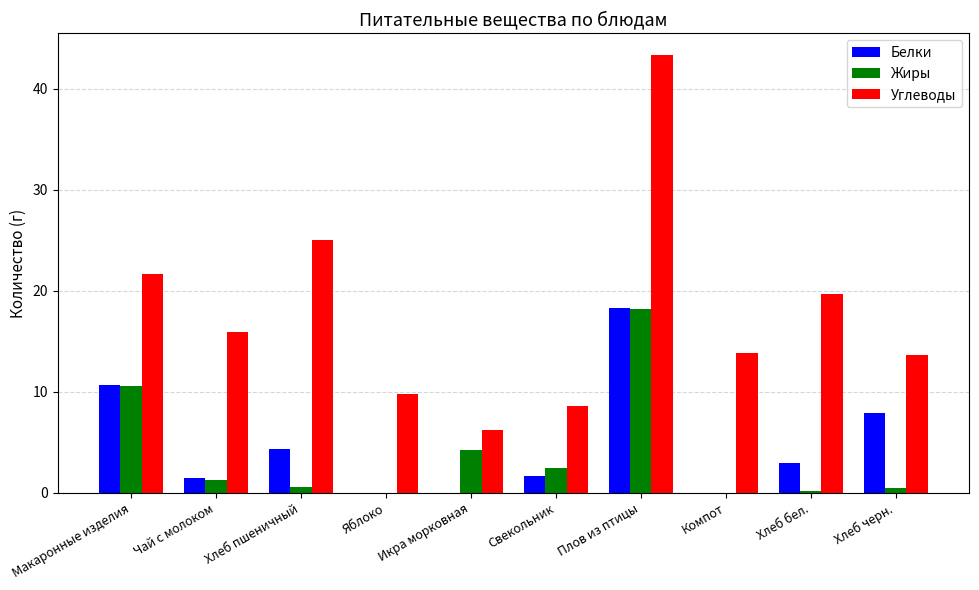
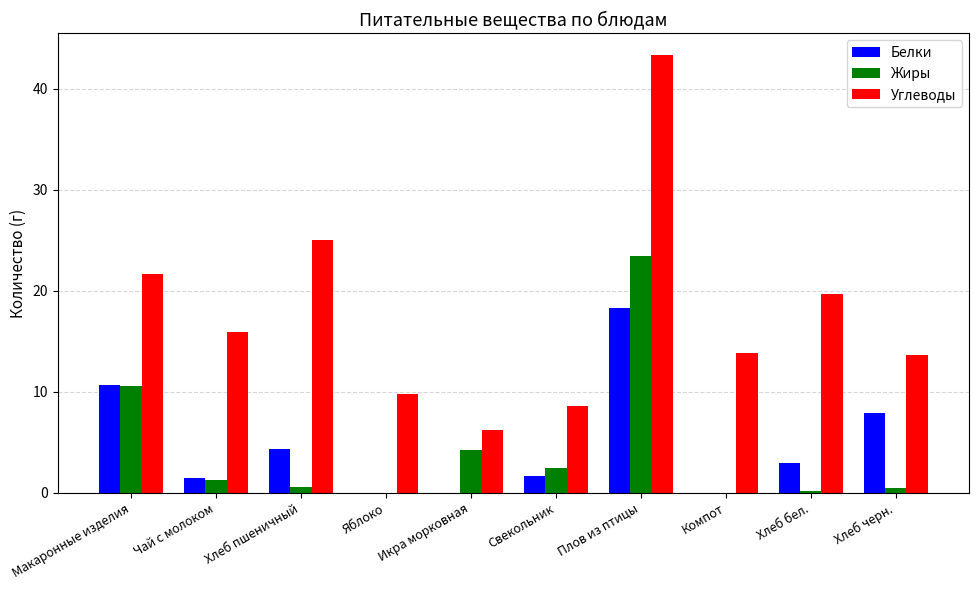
Жиры, Плов из птицы: 18.2 -> 23.4
